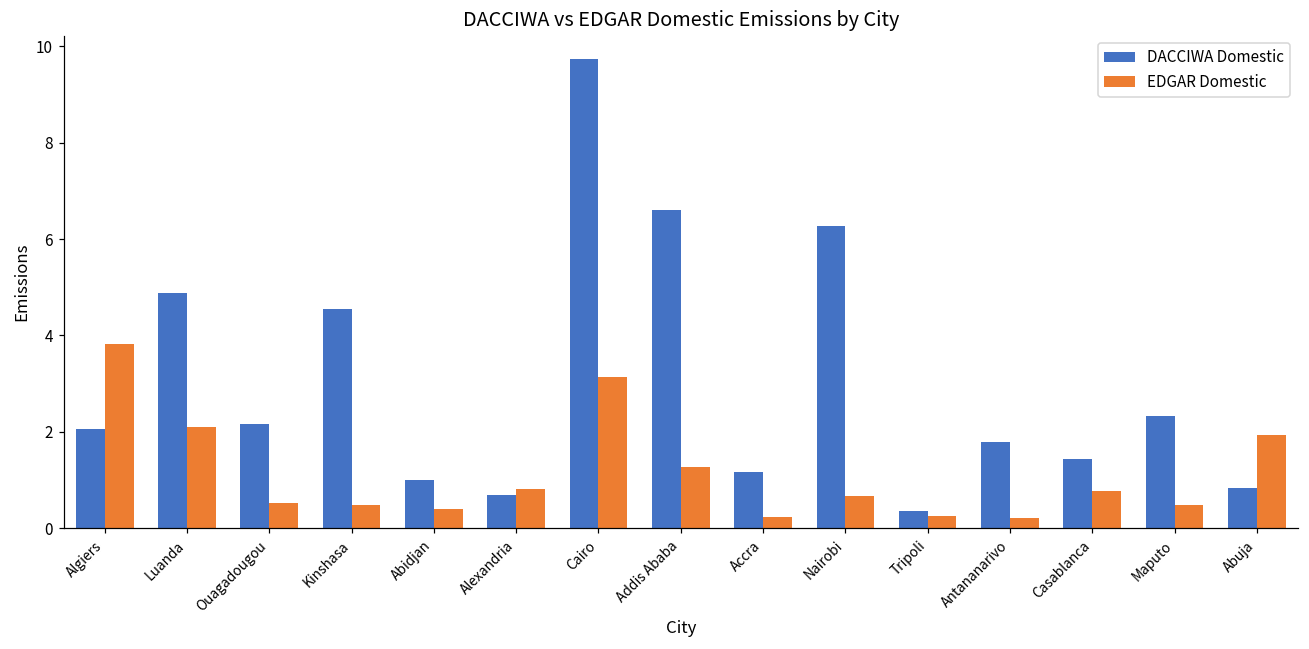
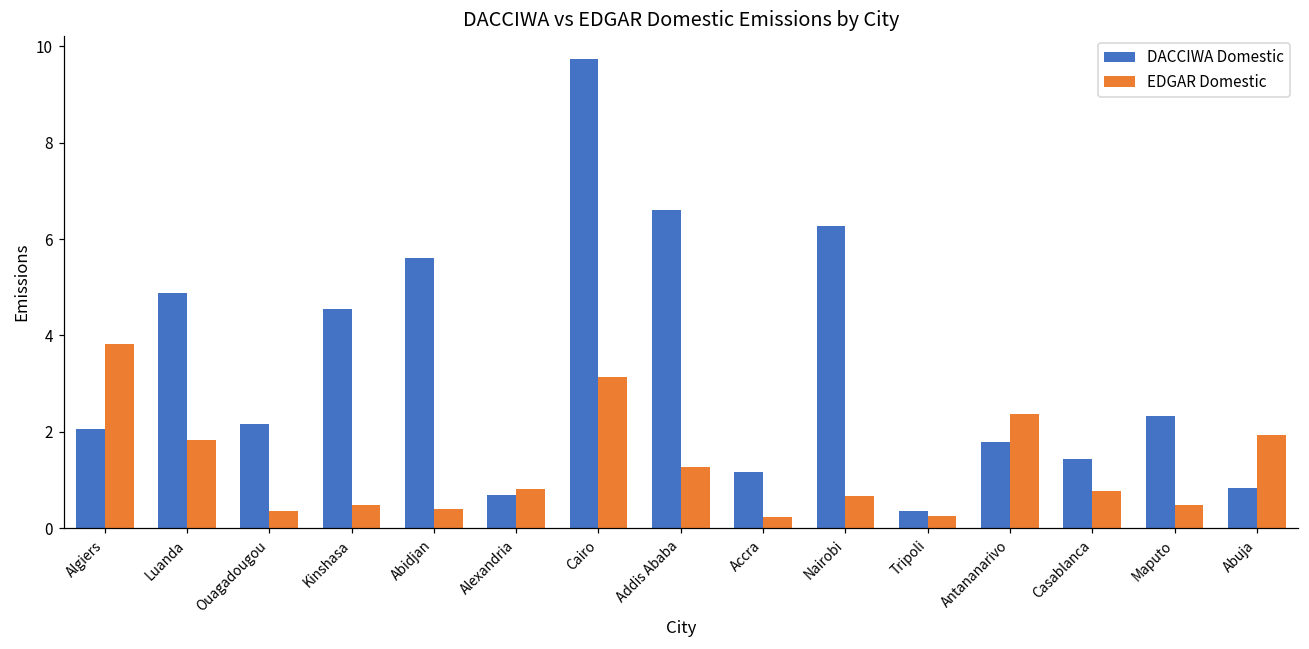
EDGAR Domestic, Luanda: 2.1 -> 1.8
EDGAR Domestic, Ouagadougou: 0.5 -> 0.3
DACCIWA Domestic, Abidjan: 1.0 -> 5.6
EDGAR Domestic, Antananarivo: 0.2 -> 2.4
